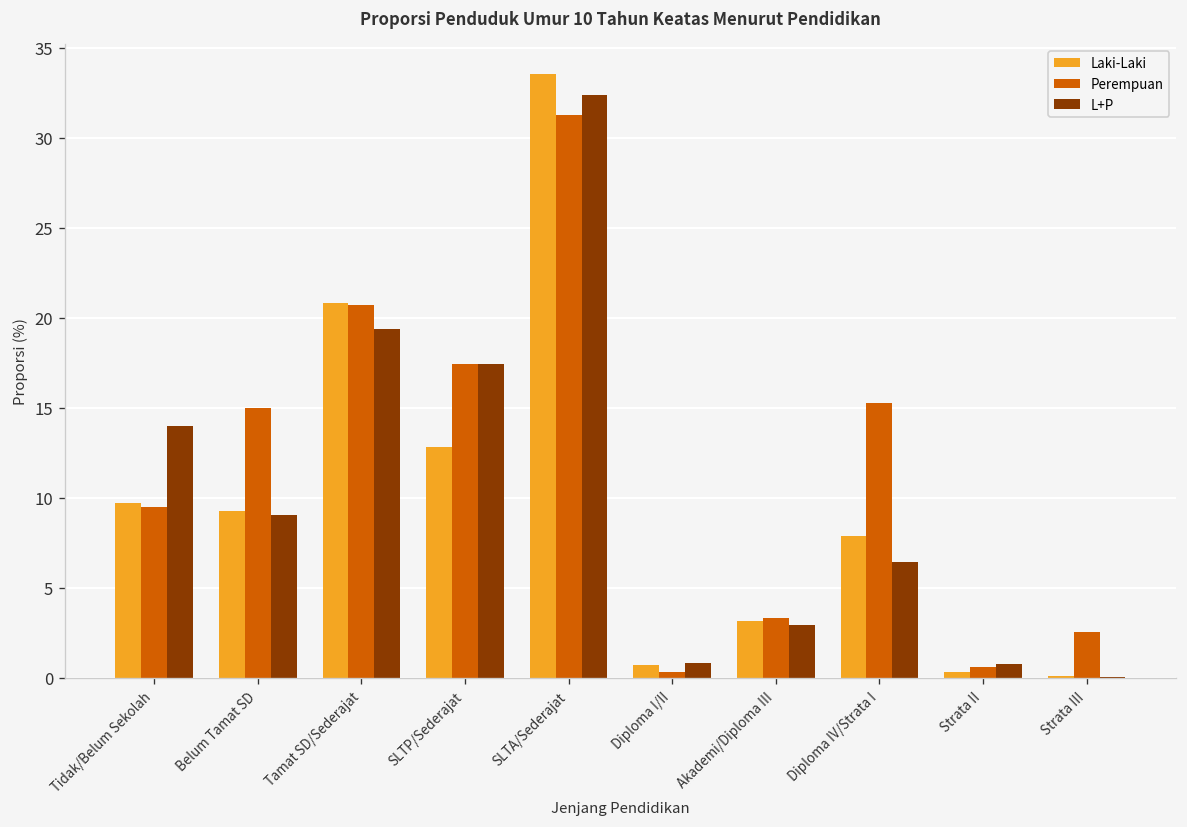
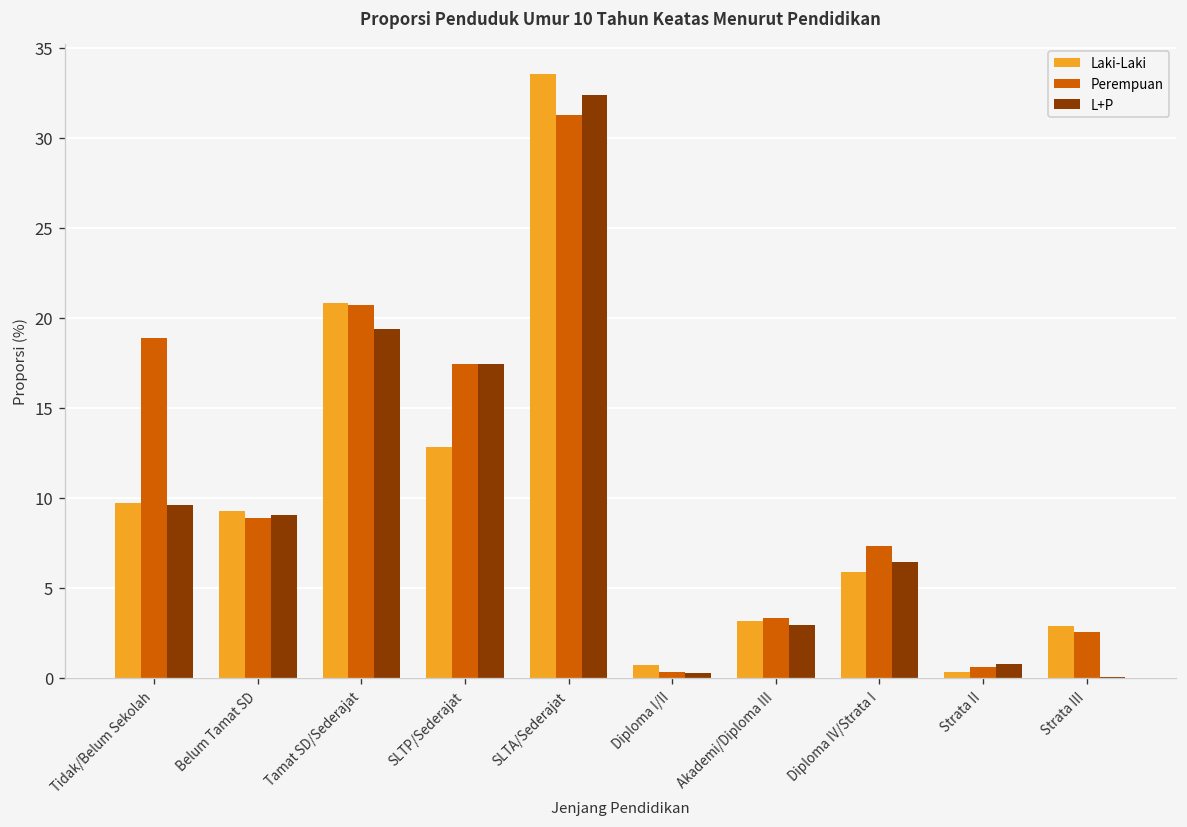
Perempuan, Tidak/Belum Sekolah: 9.5 -> 18.9
L+P, Tidak/Belum Sekolah: 14.0 -> 9.6
Perempuan, Belum Tamat SD: 15.0 -> 8.9
L+P, Diploma I/II: 0.8 -> 0.3
Laki-Laki, Diploma IV/Strata I: 7.9 -> 5.9
Perempuan, Diploma IV/Strata I: 15.2 -> 7.3
Laki-Laki, Strata III: 0.1 -> 2.9
